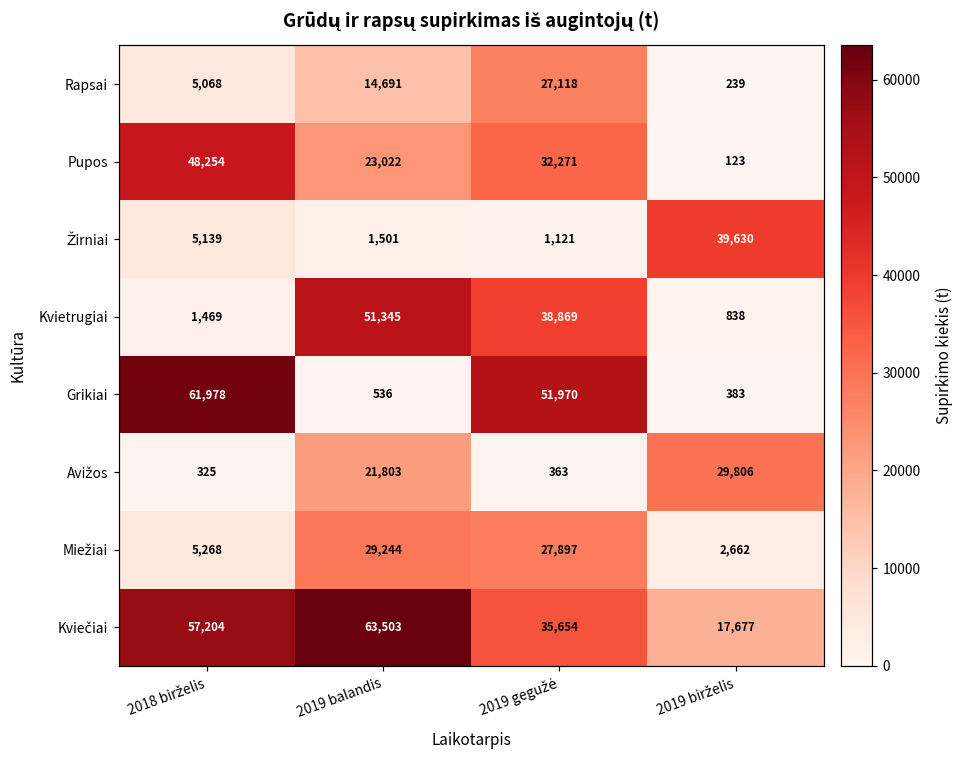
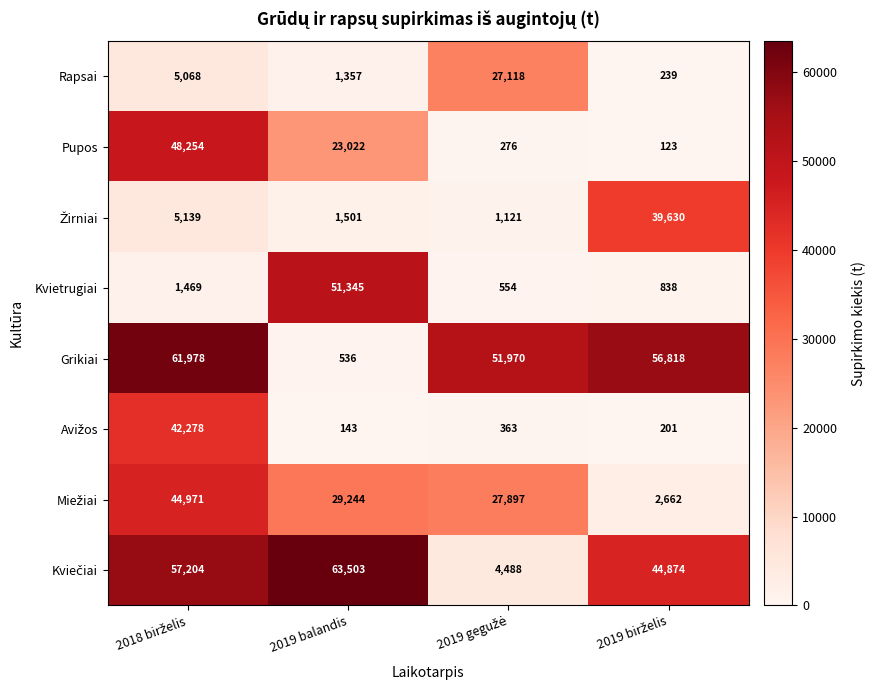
Rapsai, 2019 balandis: 14,691 -> 1,357
Pupos, 2019 gegužė: 32,271 -> 276
Kvietrugiai, 2019 gegužė: 38,869 -> 554
Grikiai, 2019 birželis: 383 -> 56,818
Avižos, 2018 birželis: 325 -> 42,278
Avižos, 2019 balandis: 21,803 -> 143
Avižos, 2019 birželis: 29,806 -> 201
Miežiai, 2018 birželis: 5,268 -> 44,971
Kviečiai, 2019 gegužė: 35,654 -> 4,488
Kviečiai, 2019 birželis: 17,677 -> 44,874
